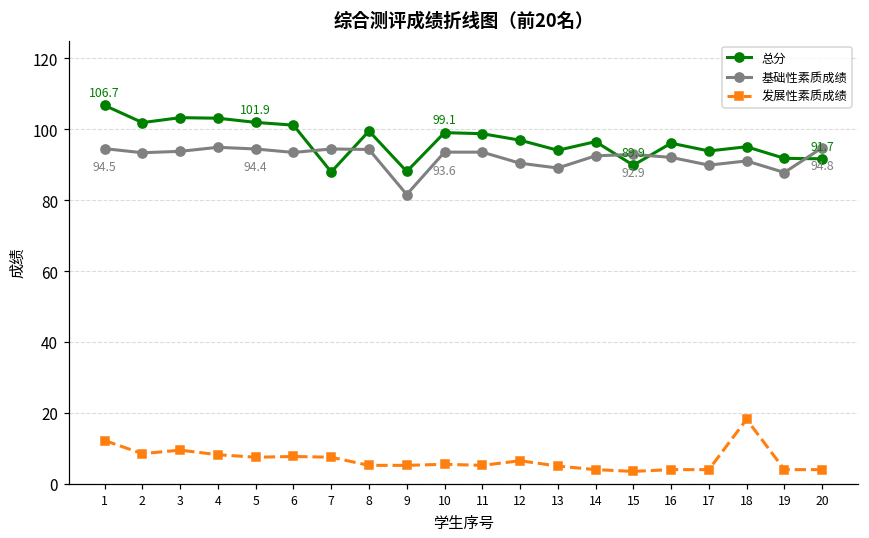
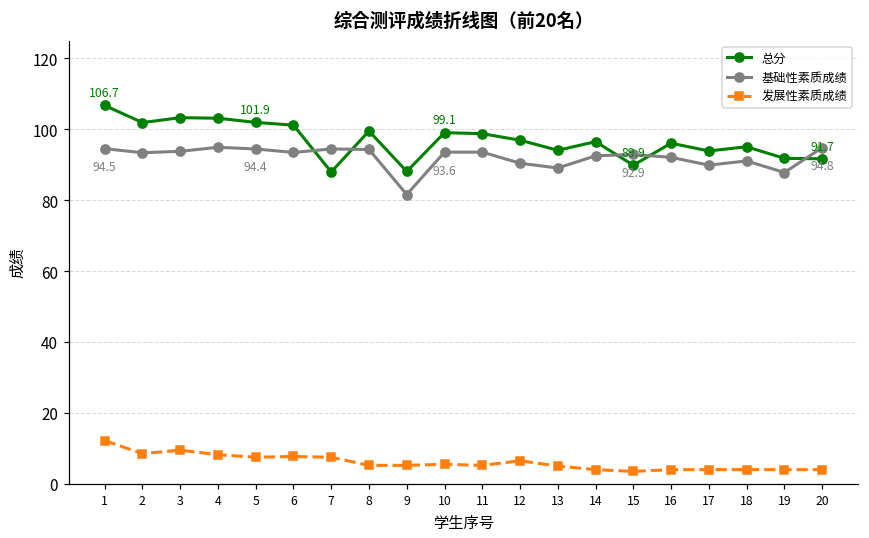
发展性素质成绩, 18: 18 -> 4
